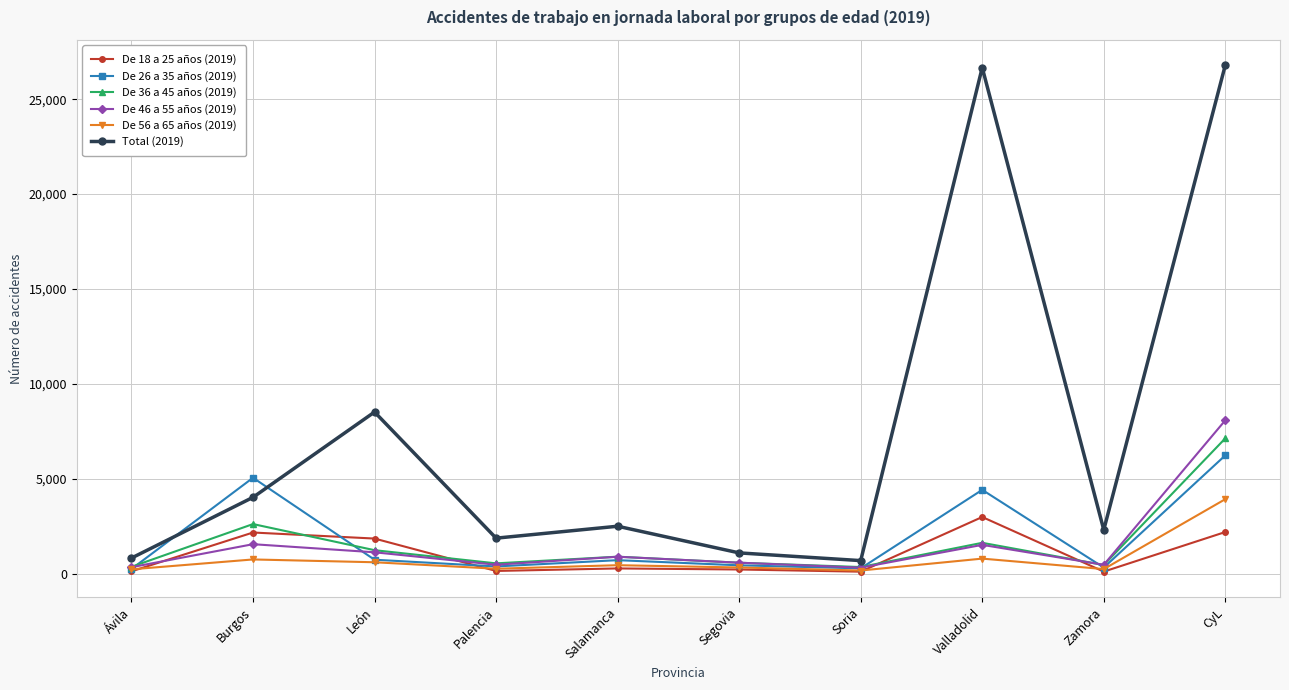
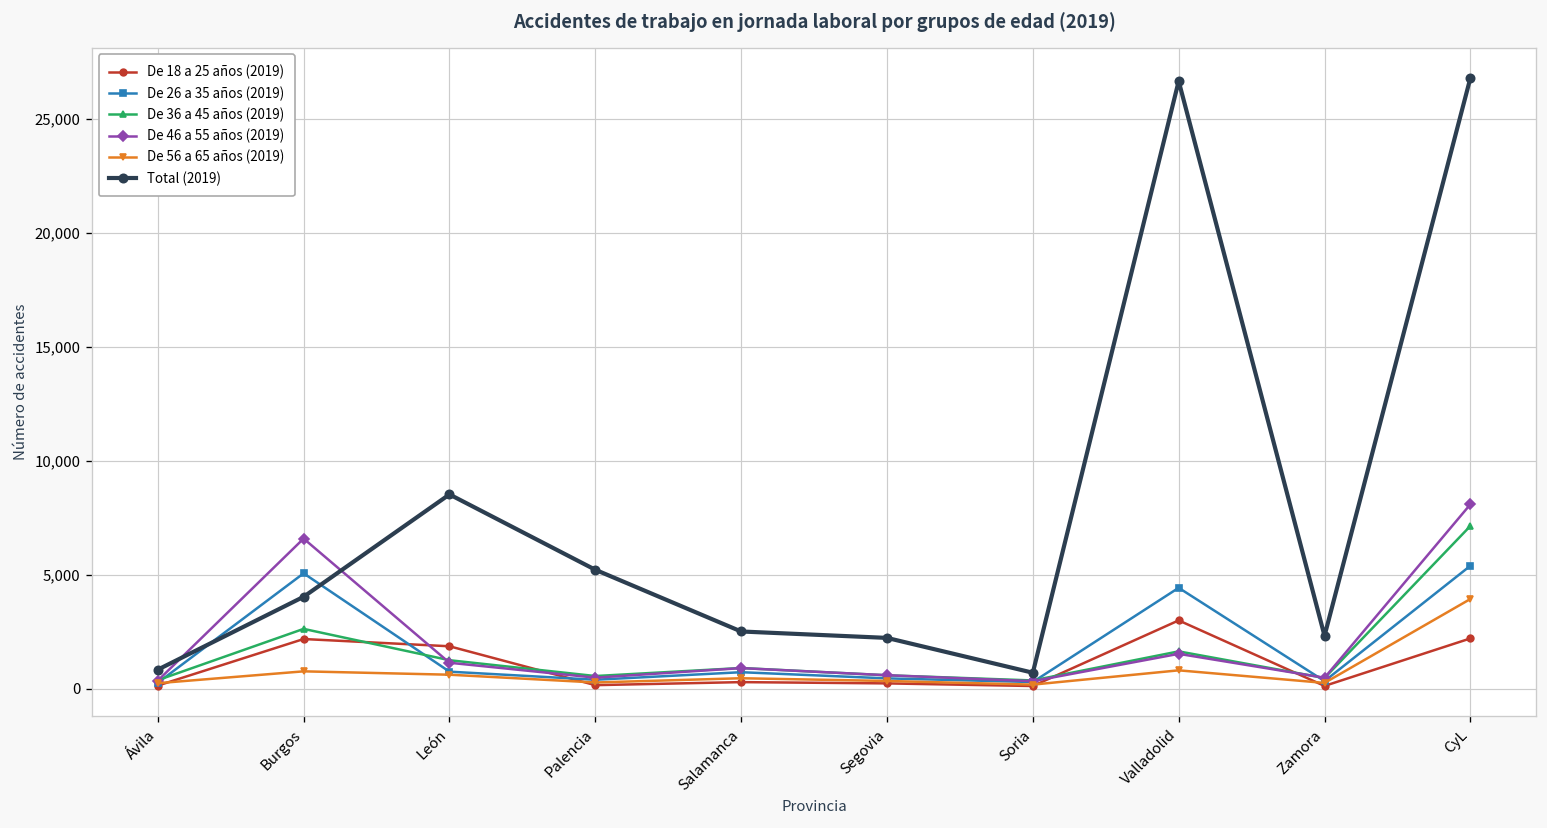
De 46 a 55 años (2019), Burgos: 1,600 -> 6,600
Total (2019), Palencia: 1,900 -> 5,200
Total (2019), Segovia: 1,100 -> 2,200
De 26 a 35 años (2019), CyL: 6,200 -> 5,400
